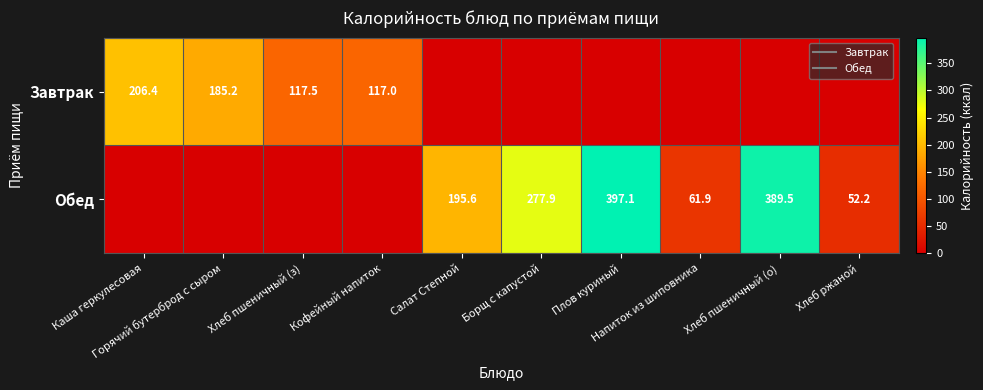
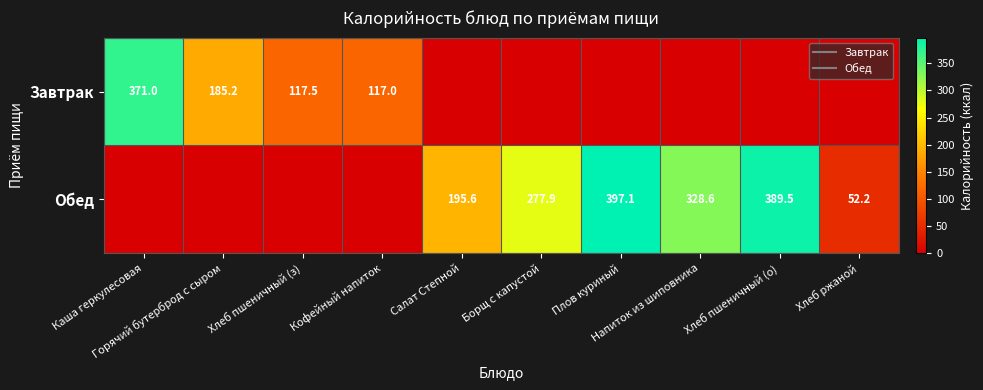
Завтрак, Каша геркулесовая: 206.4 -> 371.0
Обед, Напиток из шиповника: 61.9 -> 328.6
